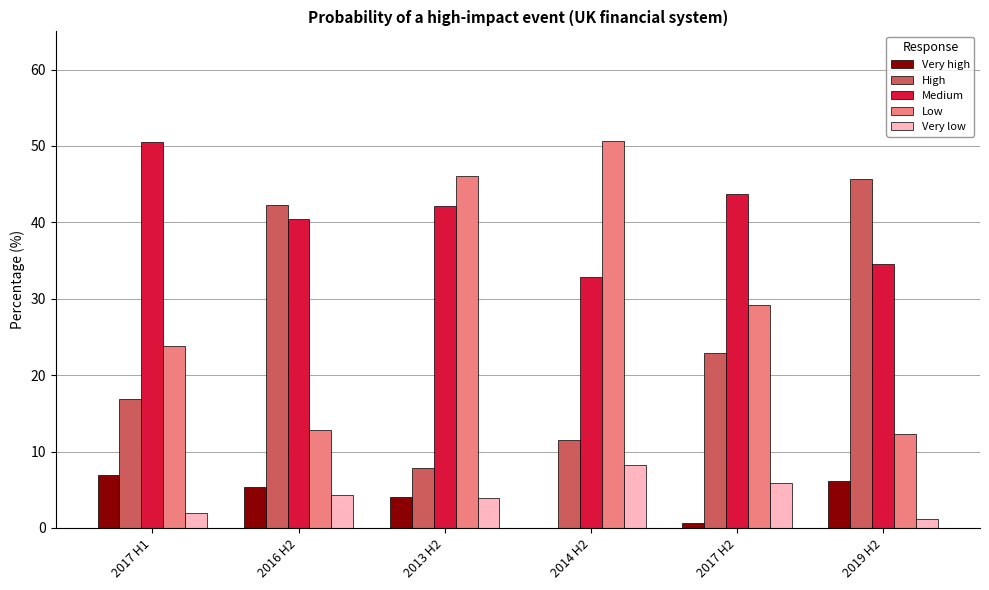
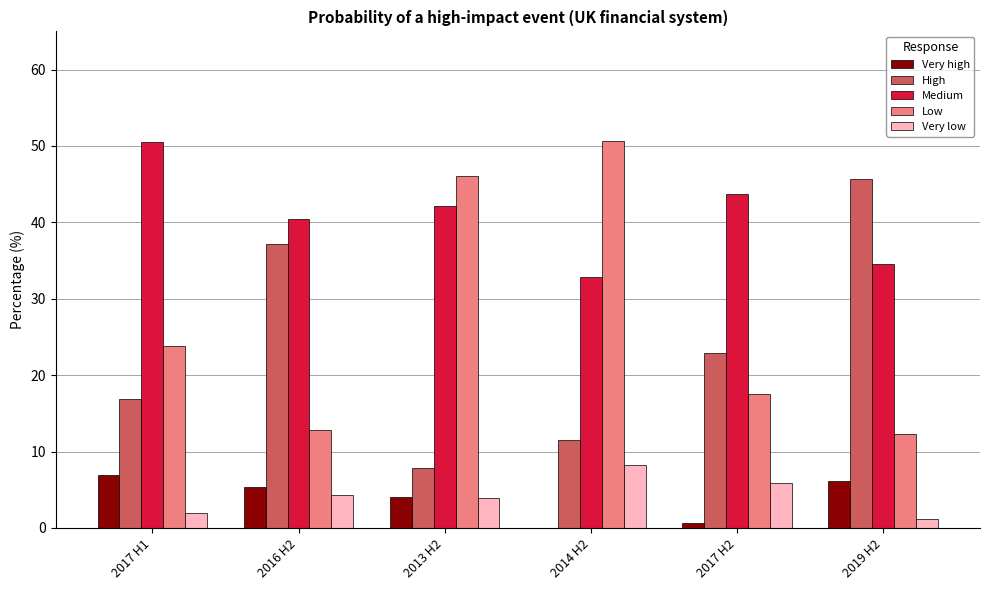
High, 2016 H2: 42 -> 37
Low, 2017 H2: 29 -> 18
